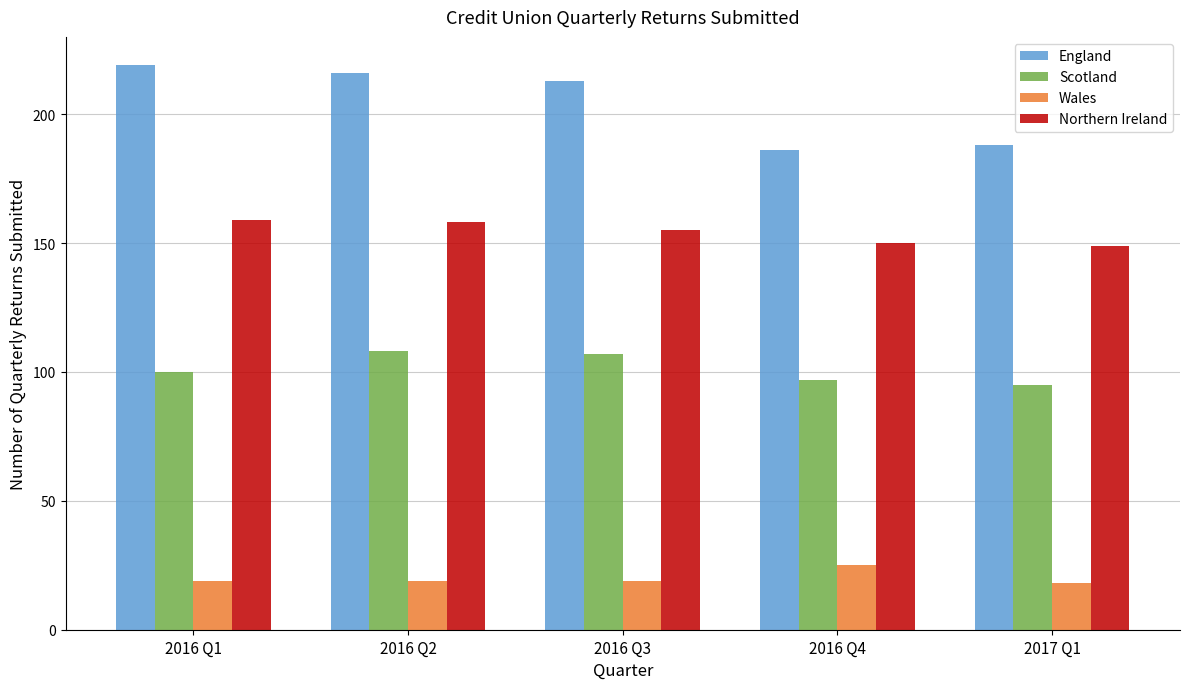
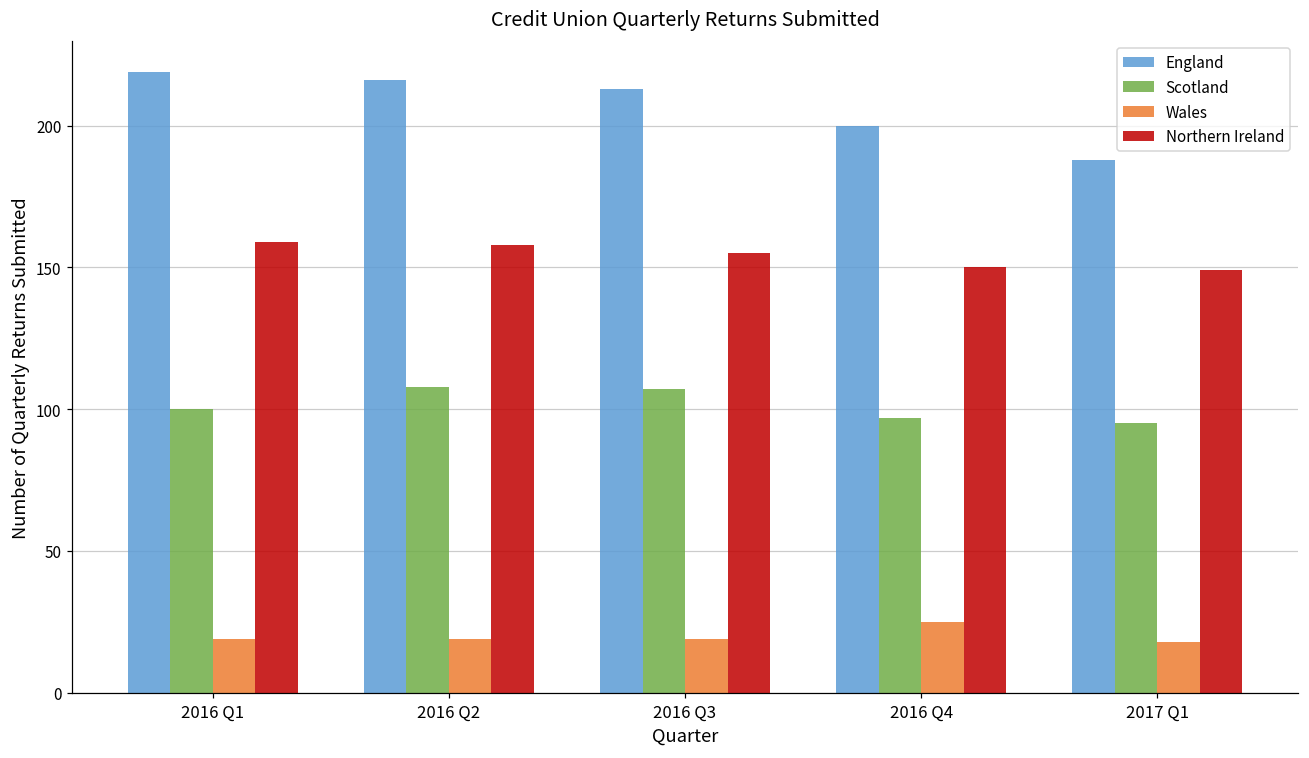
England, 2016 Q4: 186 -> 200
